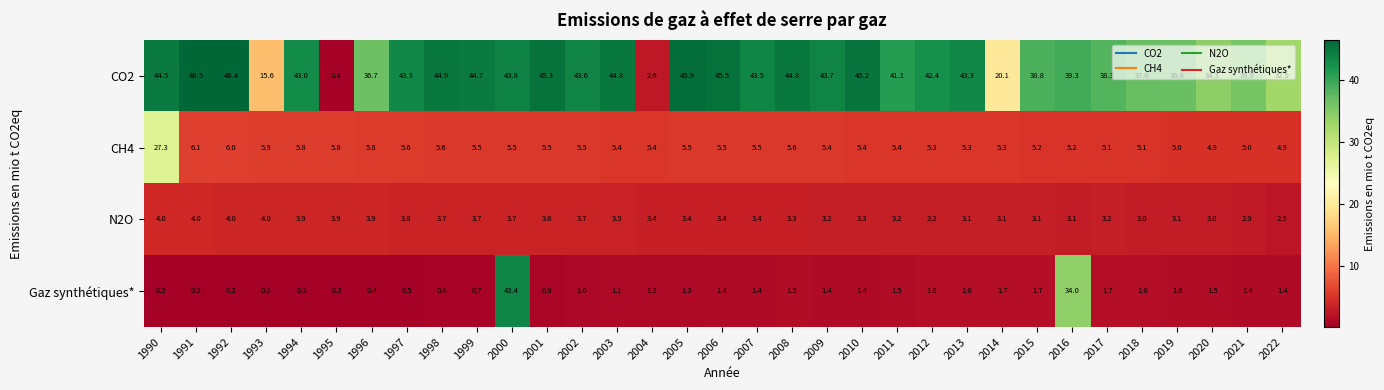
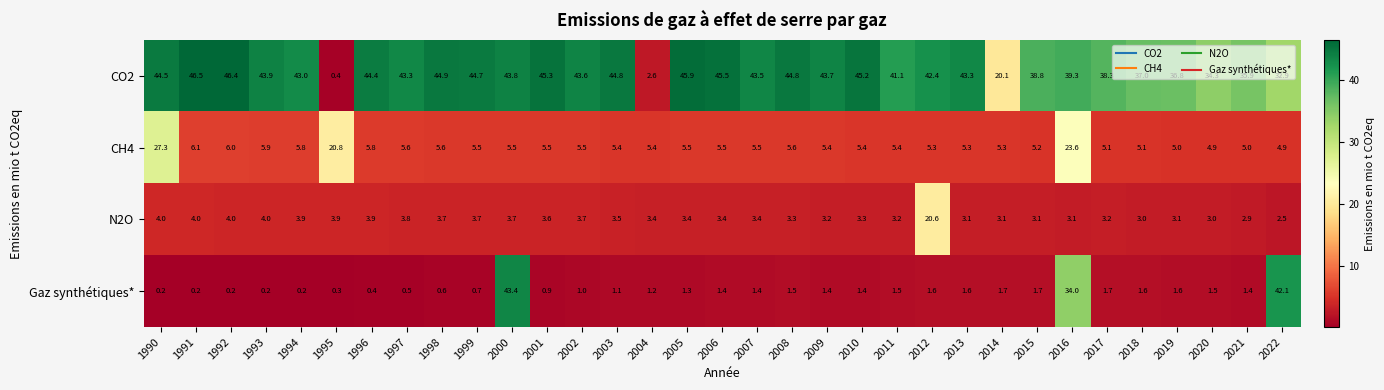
CO2, 1993: 15.6 -> 43.9
CO2, 1996: 36.7 -> 44.4
CH4, 1995: 5.8 -> 20.8
CH4, 2016: 5.2 -> 23.6
N2O, 2012: 3.2 -> 20.6
Gaz synthétiques*, 2022: 1.4 -> 42.1
